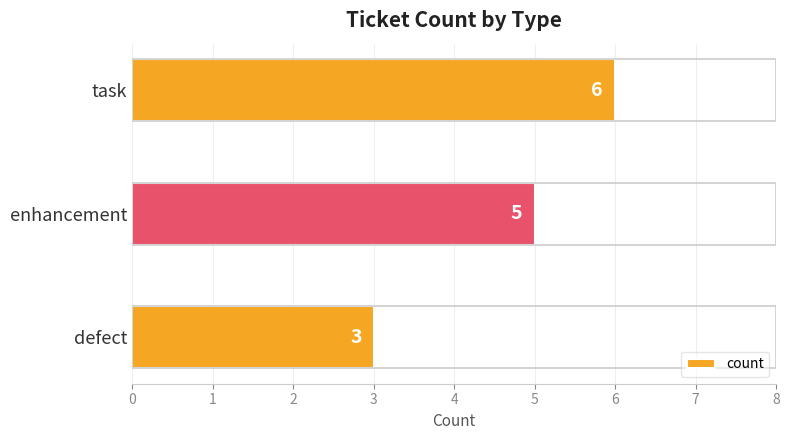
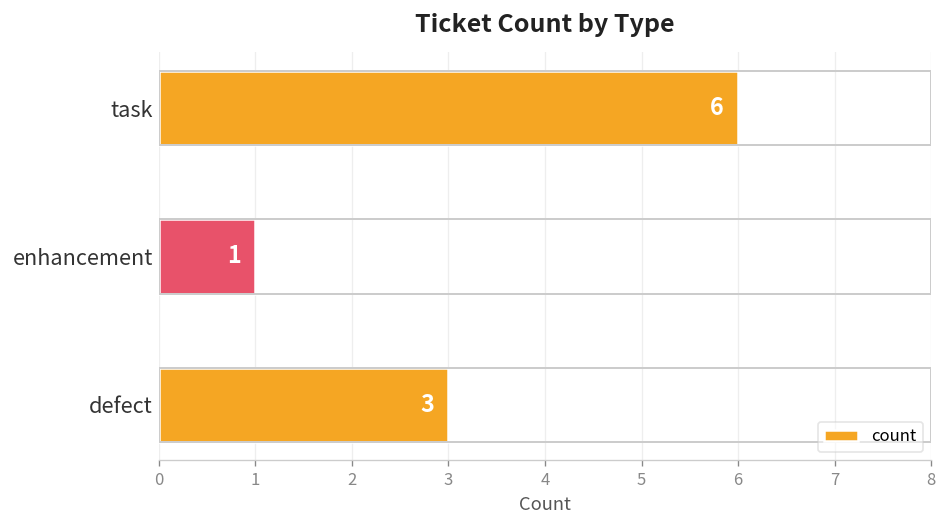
enhancement: 5 -> 1
